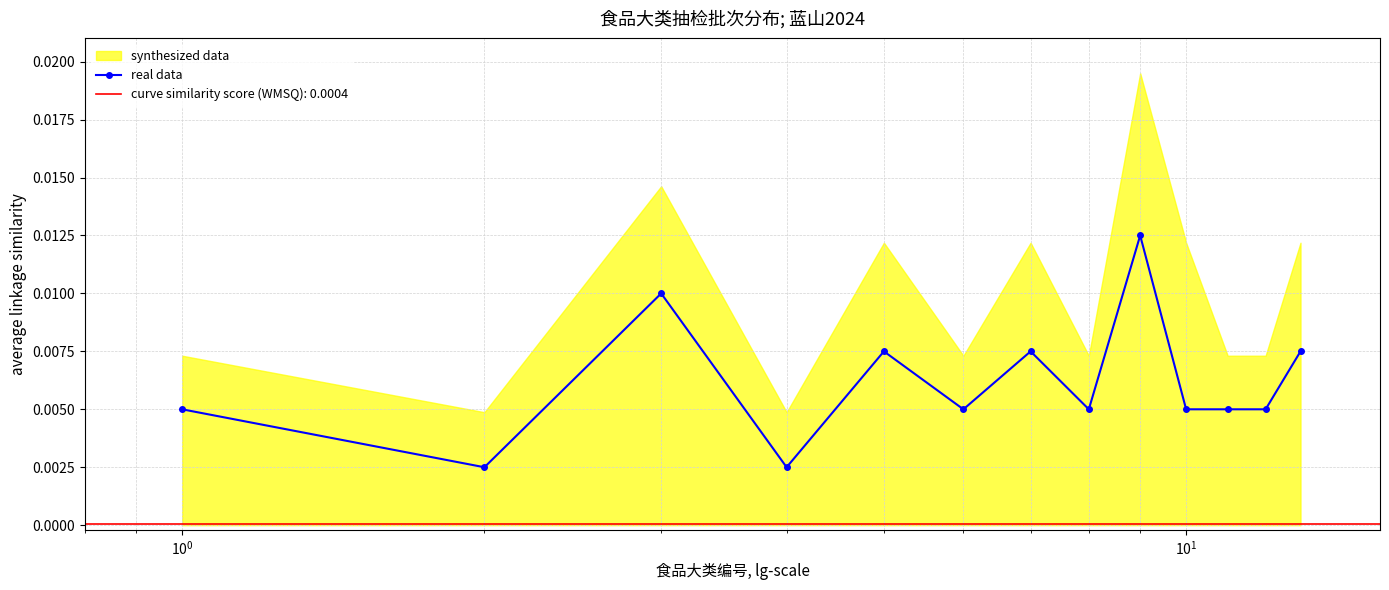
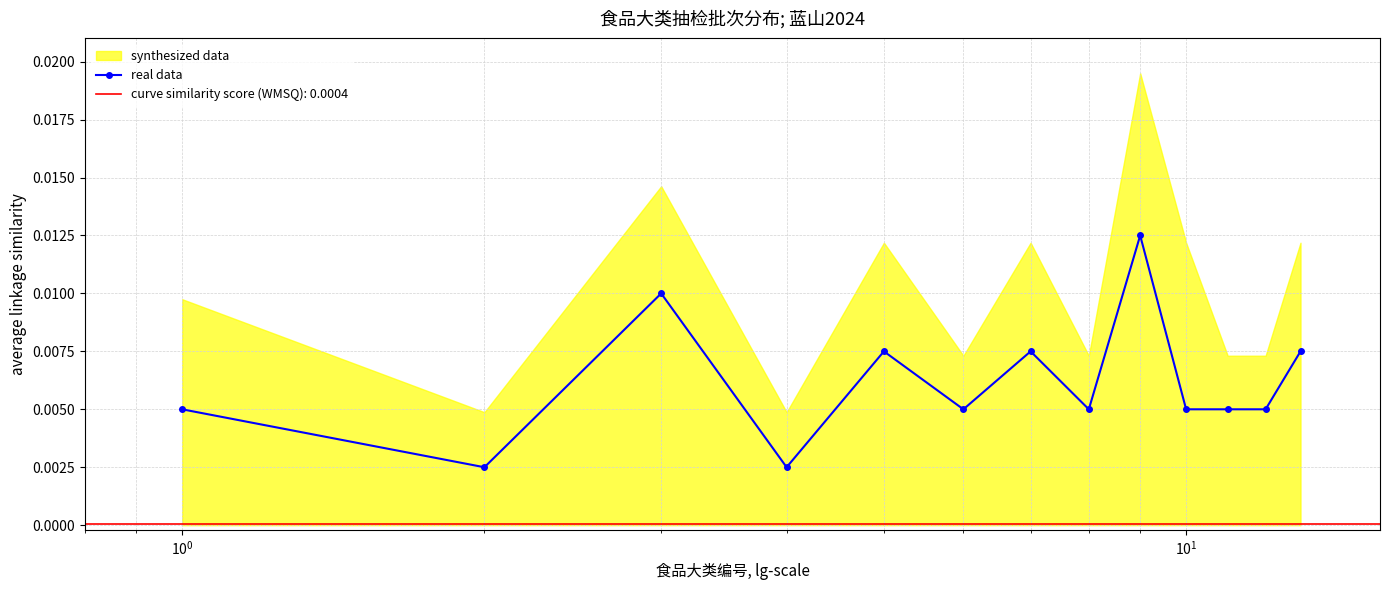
synthesized data, 10^0: 0.0073 -> 0.0098
